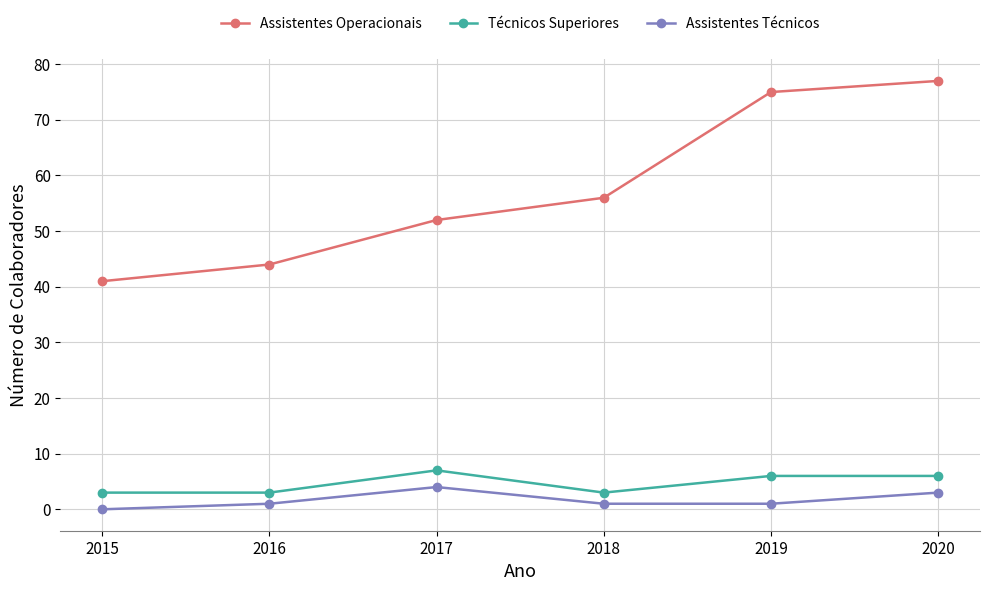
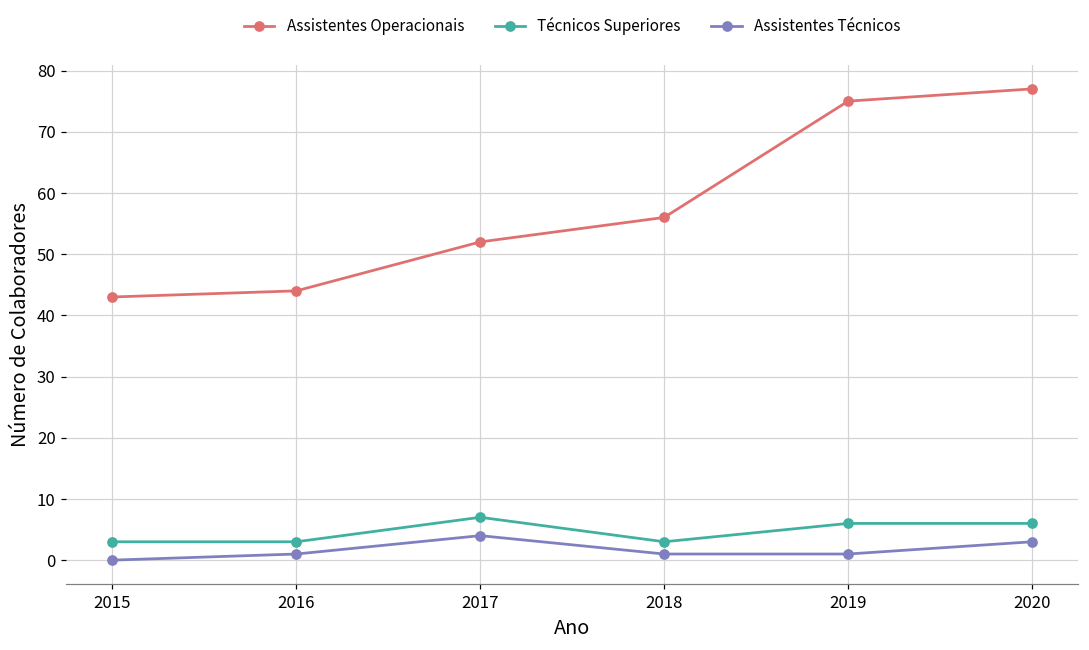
Assistentes Operacionais, 2015: 41 -> 43
